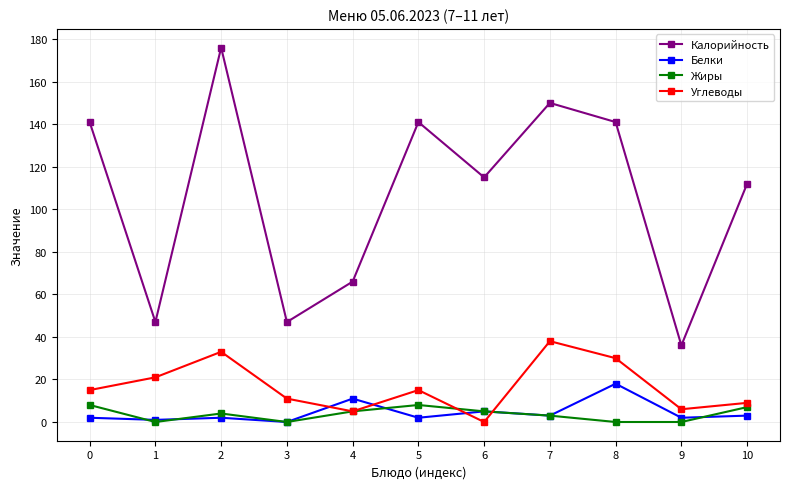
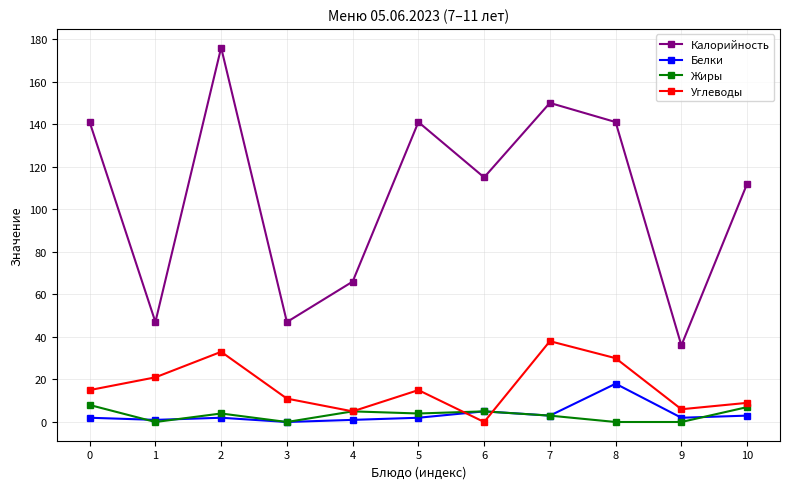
Белки, 4: 11 -> 1
Жиры, 5: 8 -> 4
